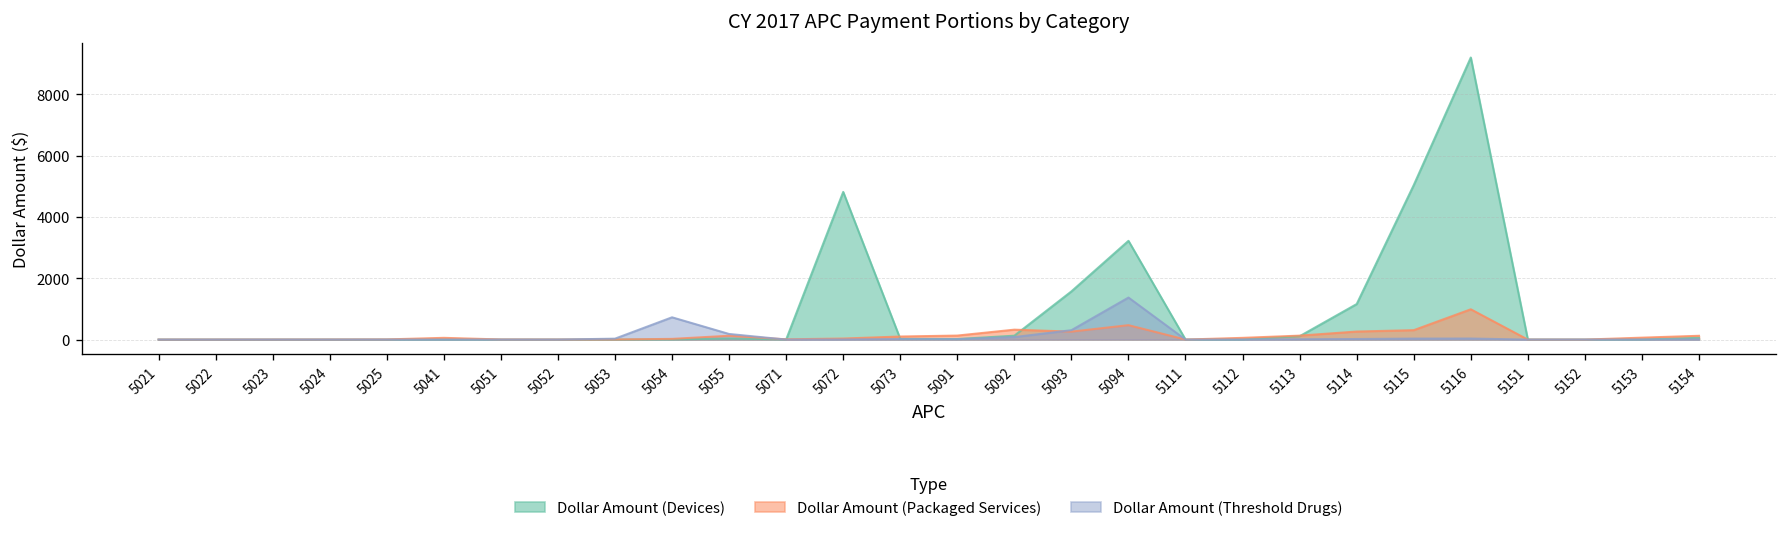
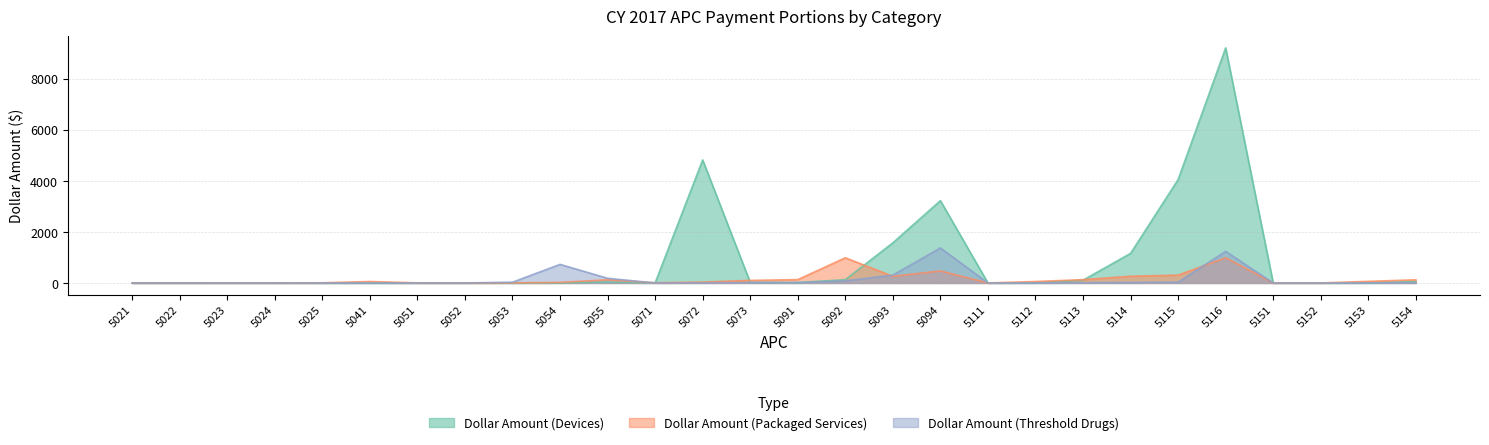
Dollar Amount (Packaged Services), 5092: 300 -> 1000
Dollar Amount (Devices), 5115: 5000 -> 4000
Dollar Amount (Threshold Drugs), 5116: 0 -> 1200
